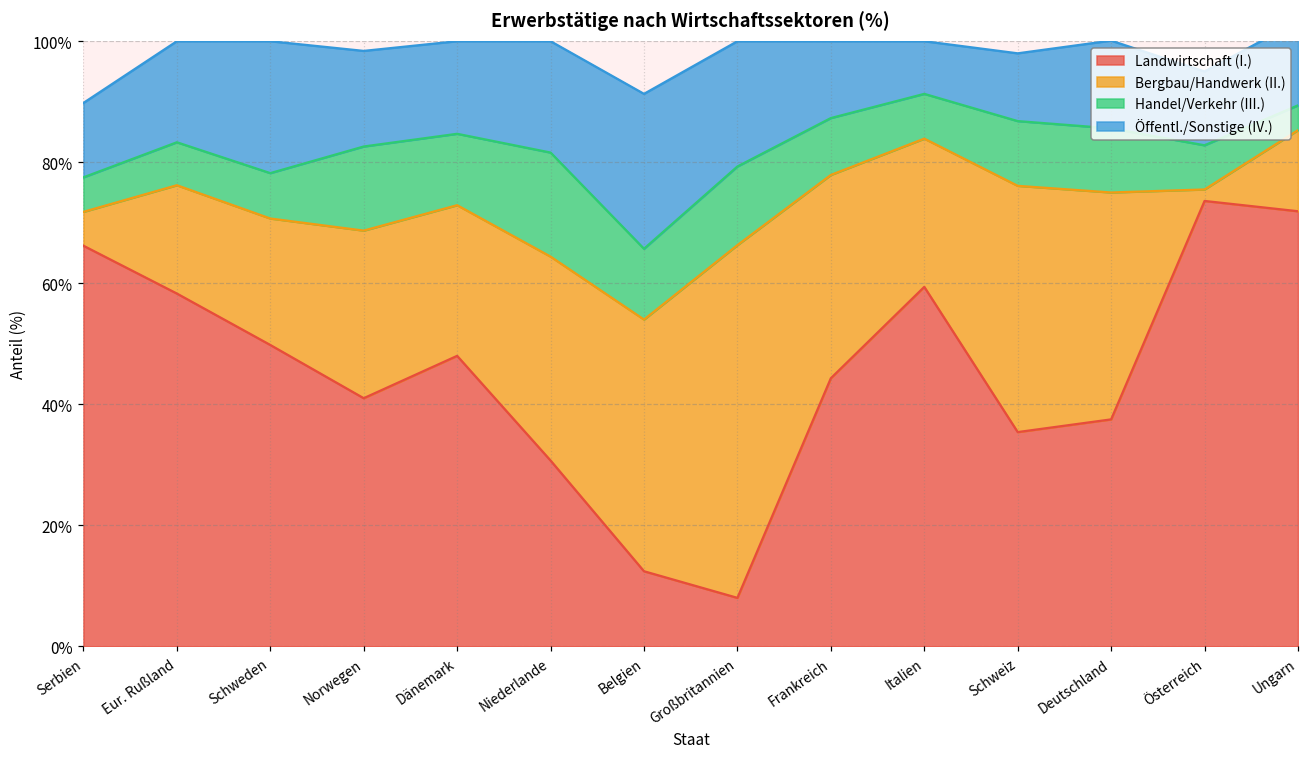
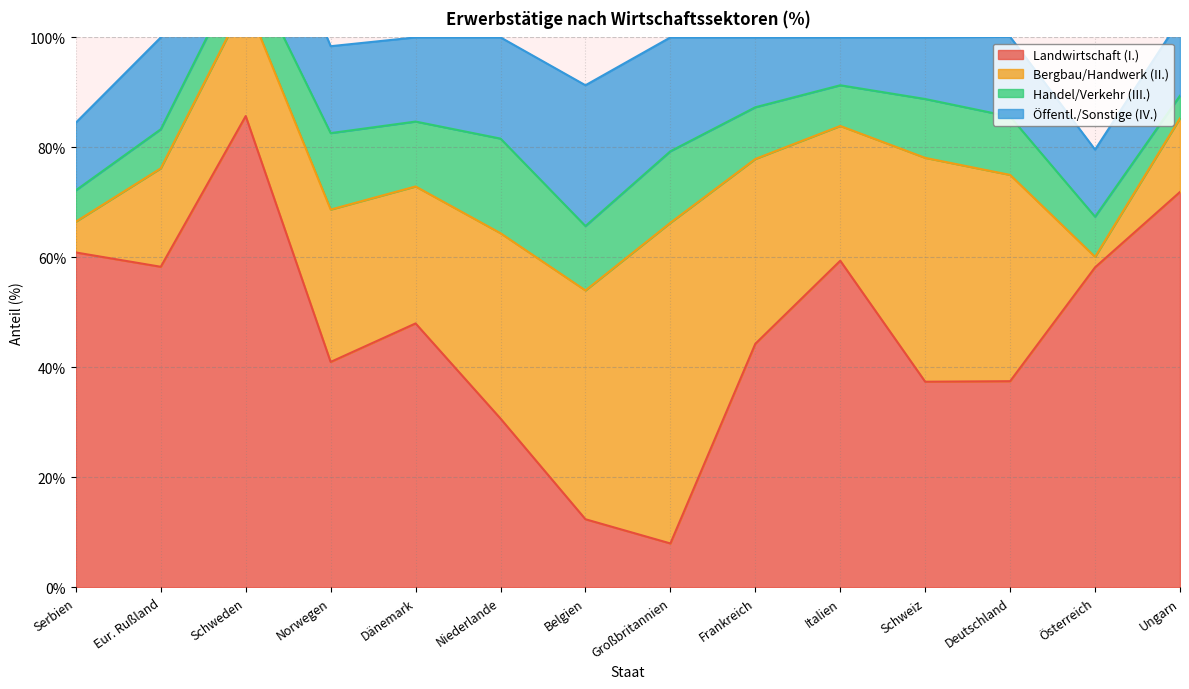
Landwirtschaft (I.), Serbien: 66% -> 61%
Landwirtschaft (I.), Schweden: 50% -> 86%
Landwirtschaft (I.), Schweiz: 35% -> 37%
Landwirtschaft (I.), Österreich: 74% -> 58%
